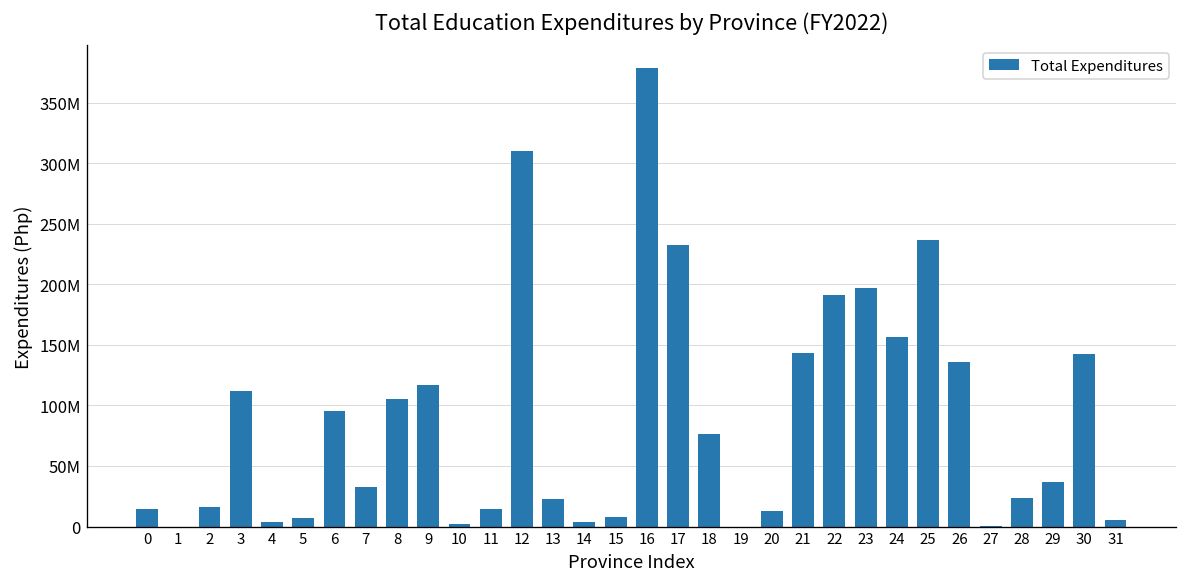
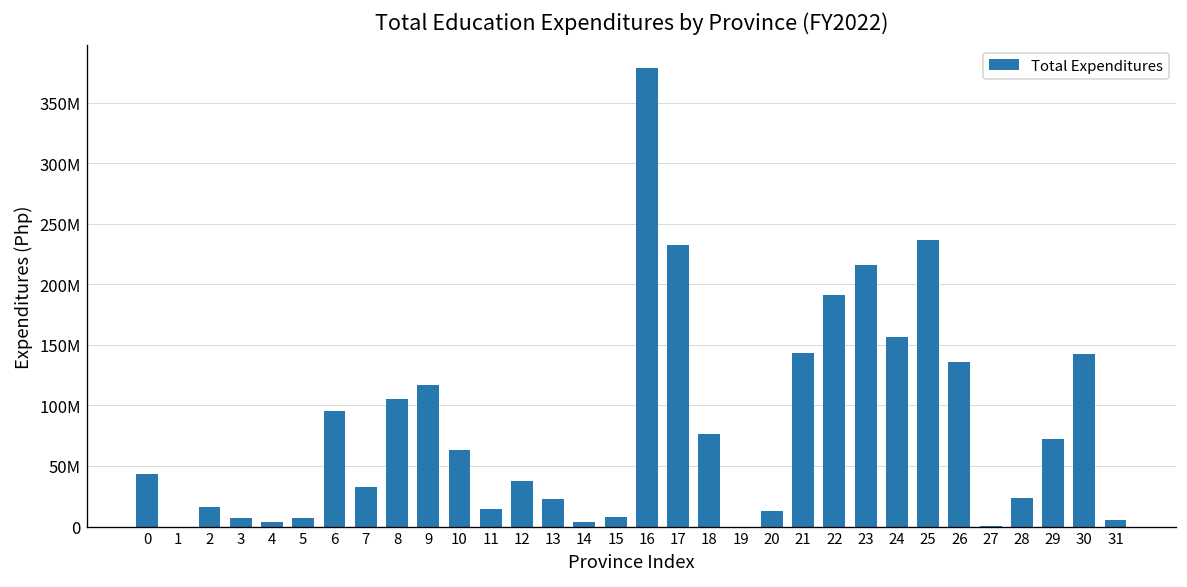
0: 15000000 -> 44000000
3: 112000000 -> 7000000
10: 2000000 -> 63000000
12: 310000000 -> 38000000
23: 197000000 -> 216000000
29: 37000000 -> 72000000
